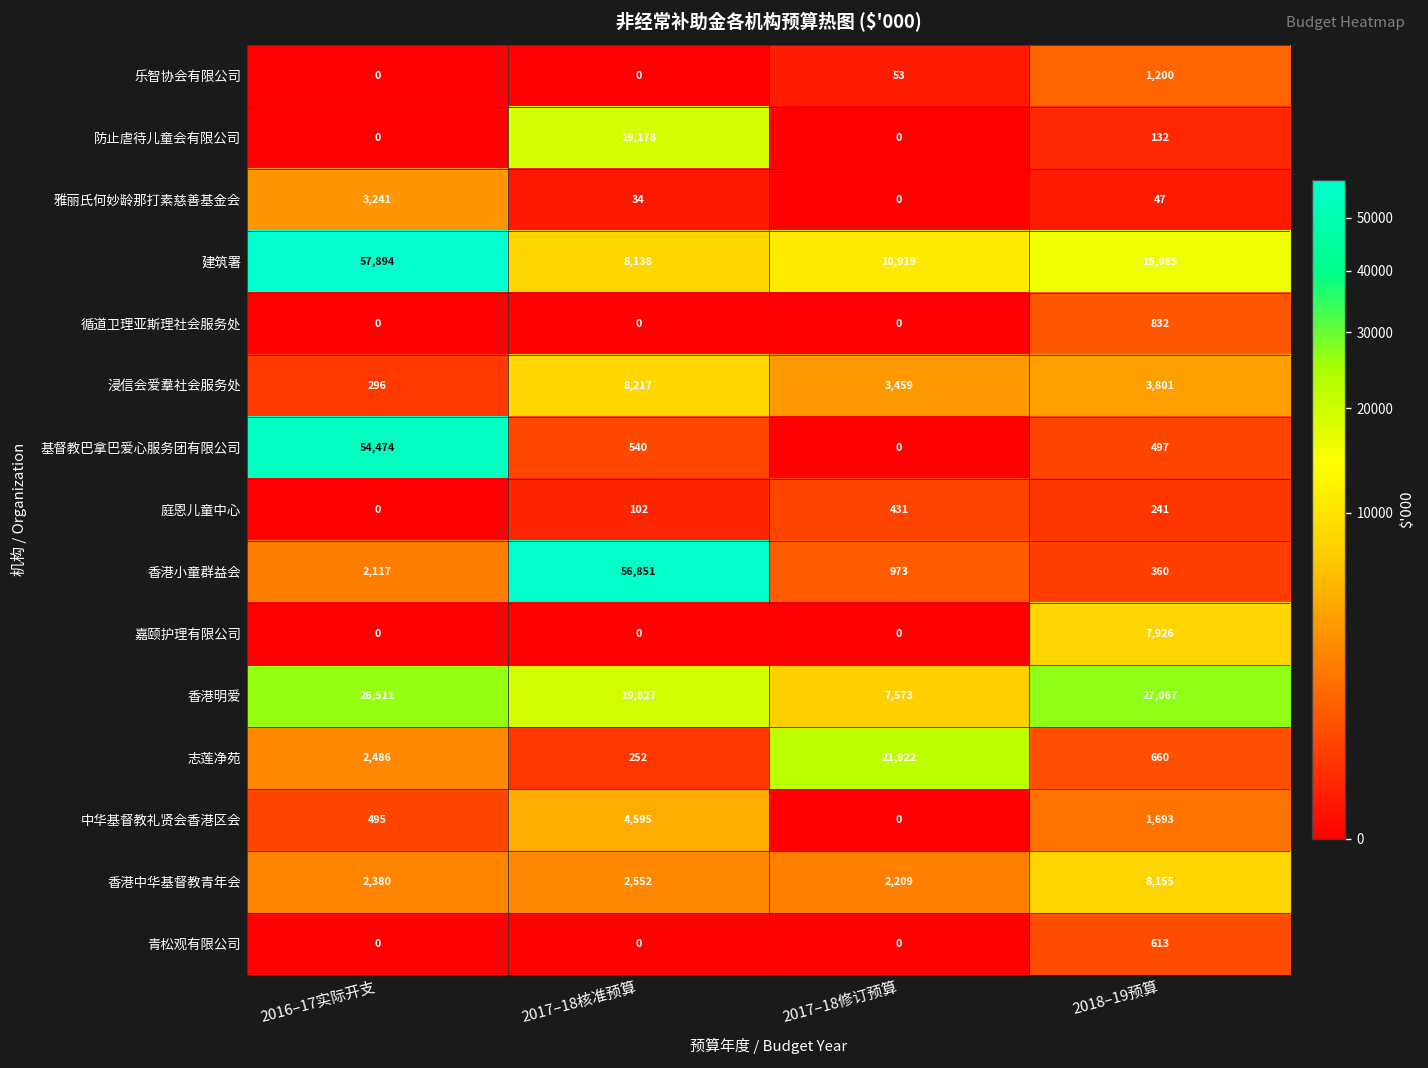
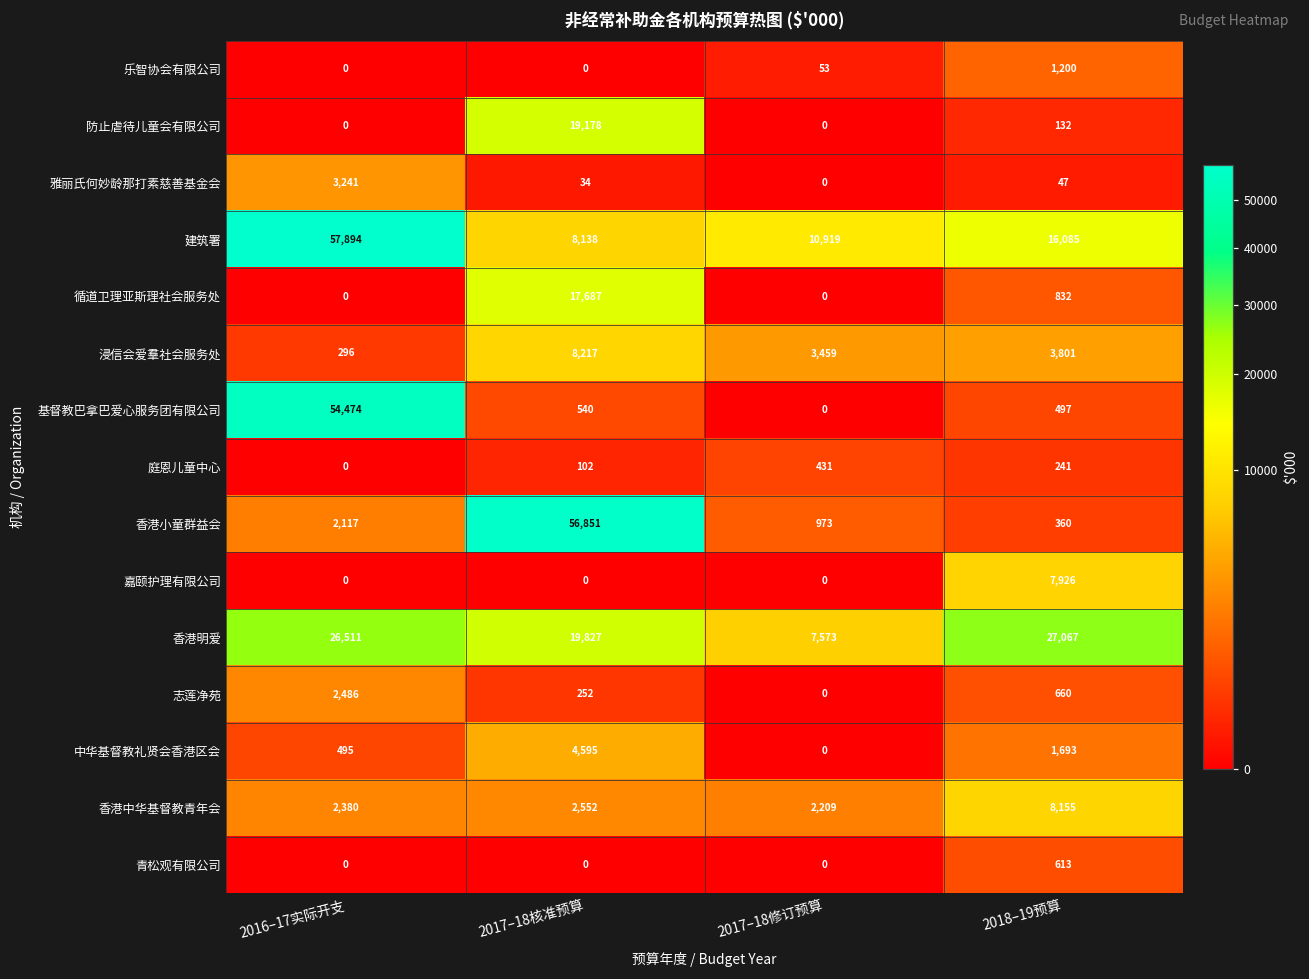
循道卫理亚斯理社会服务处, 2017–18核准预算: 0 -> 17,687
志莲净苑, 2017–18修订预算: 21,922 -> 0
